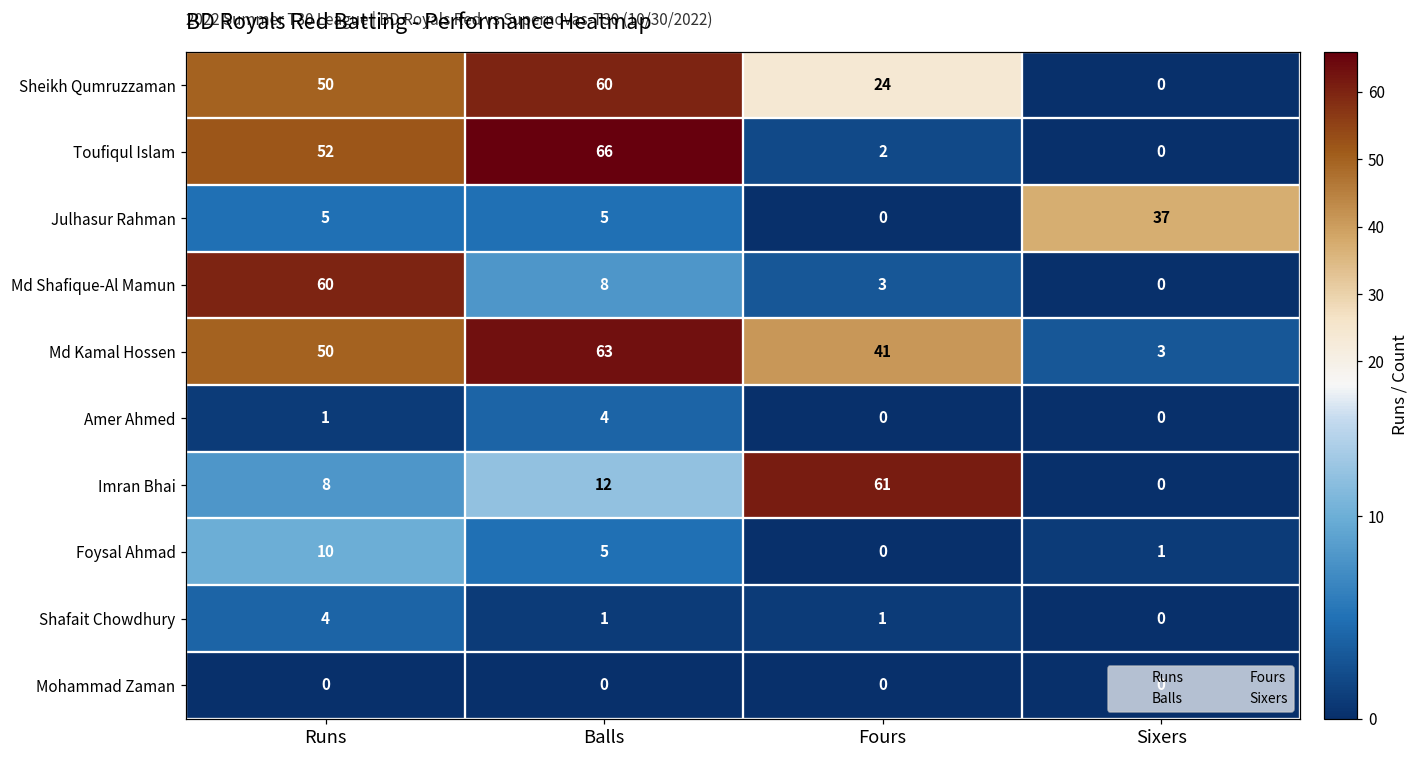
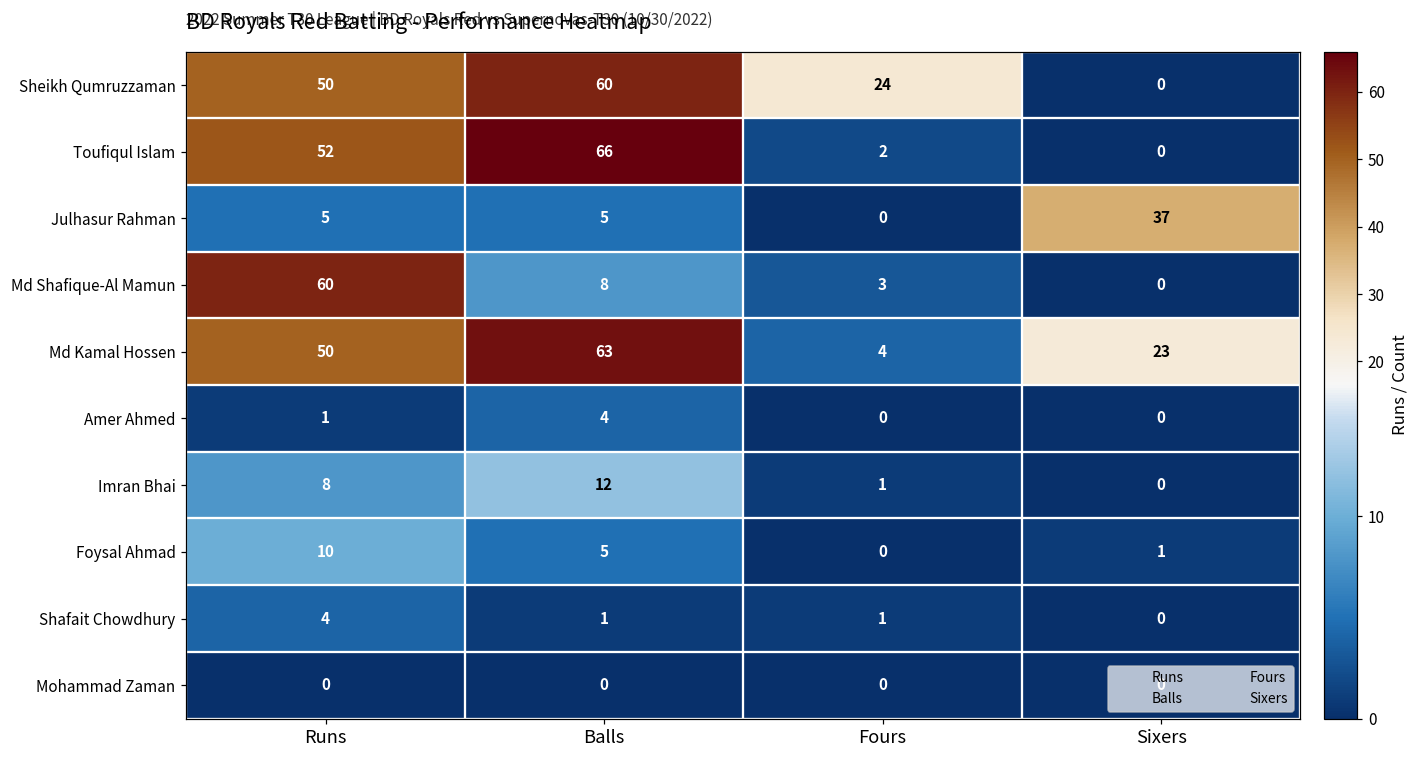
Md Kamal Hossen, Fours: 41 -> 4
Md Kamal Hossen, Sixers: 3 -> 23
Imran Bhai, Fours: 61 -> 1
